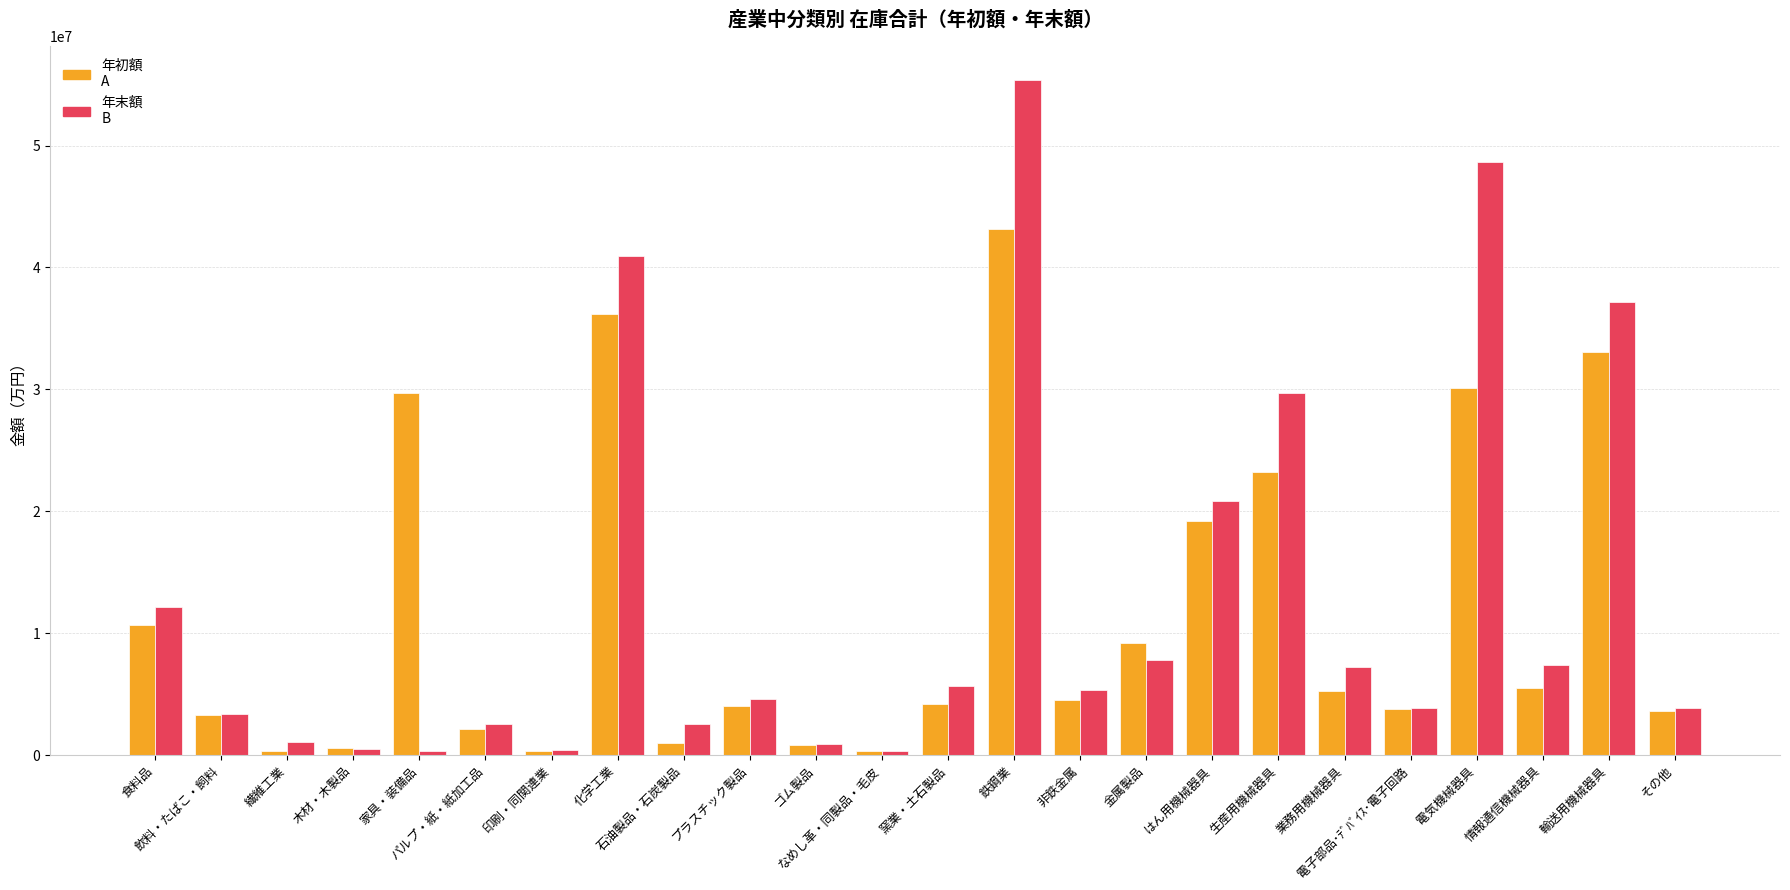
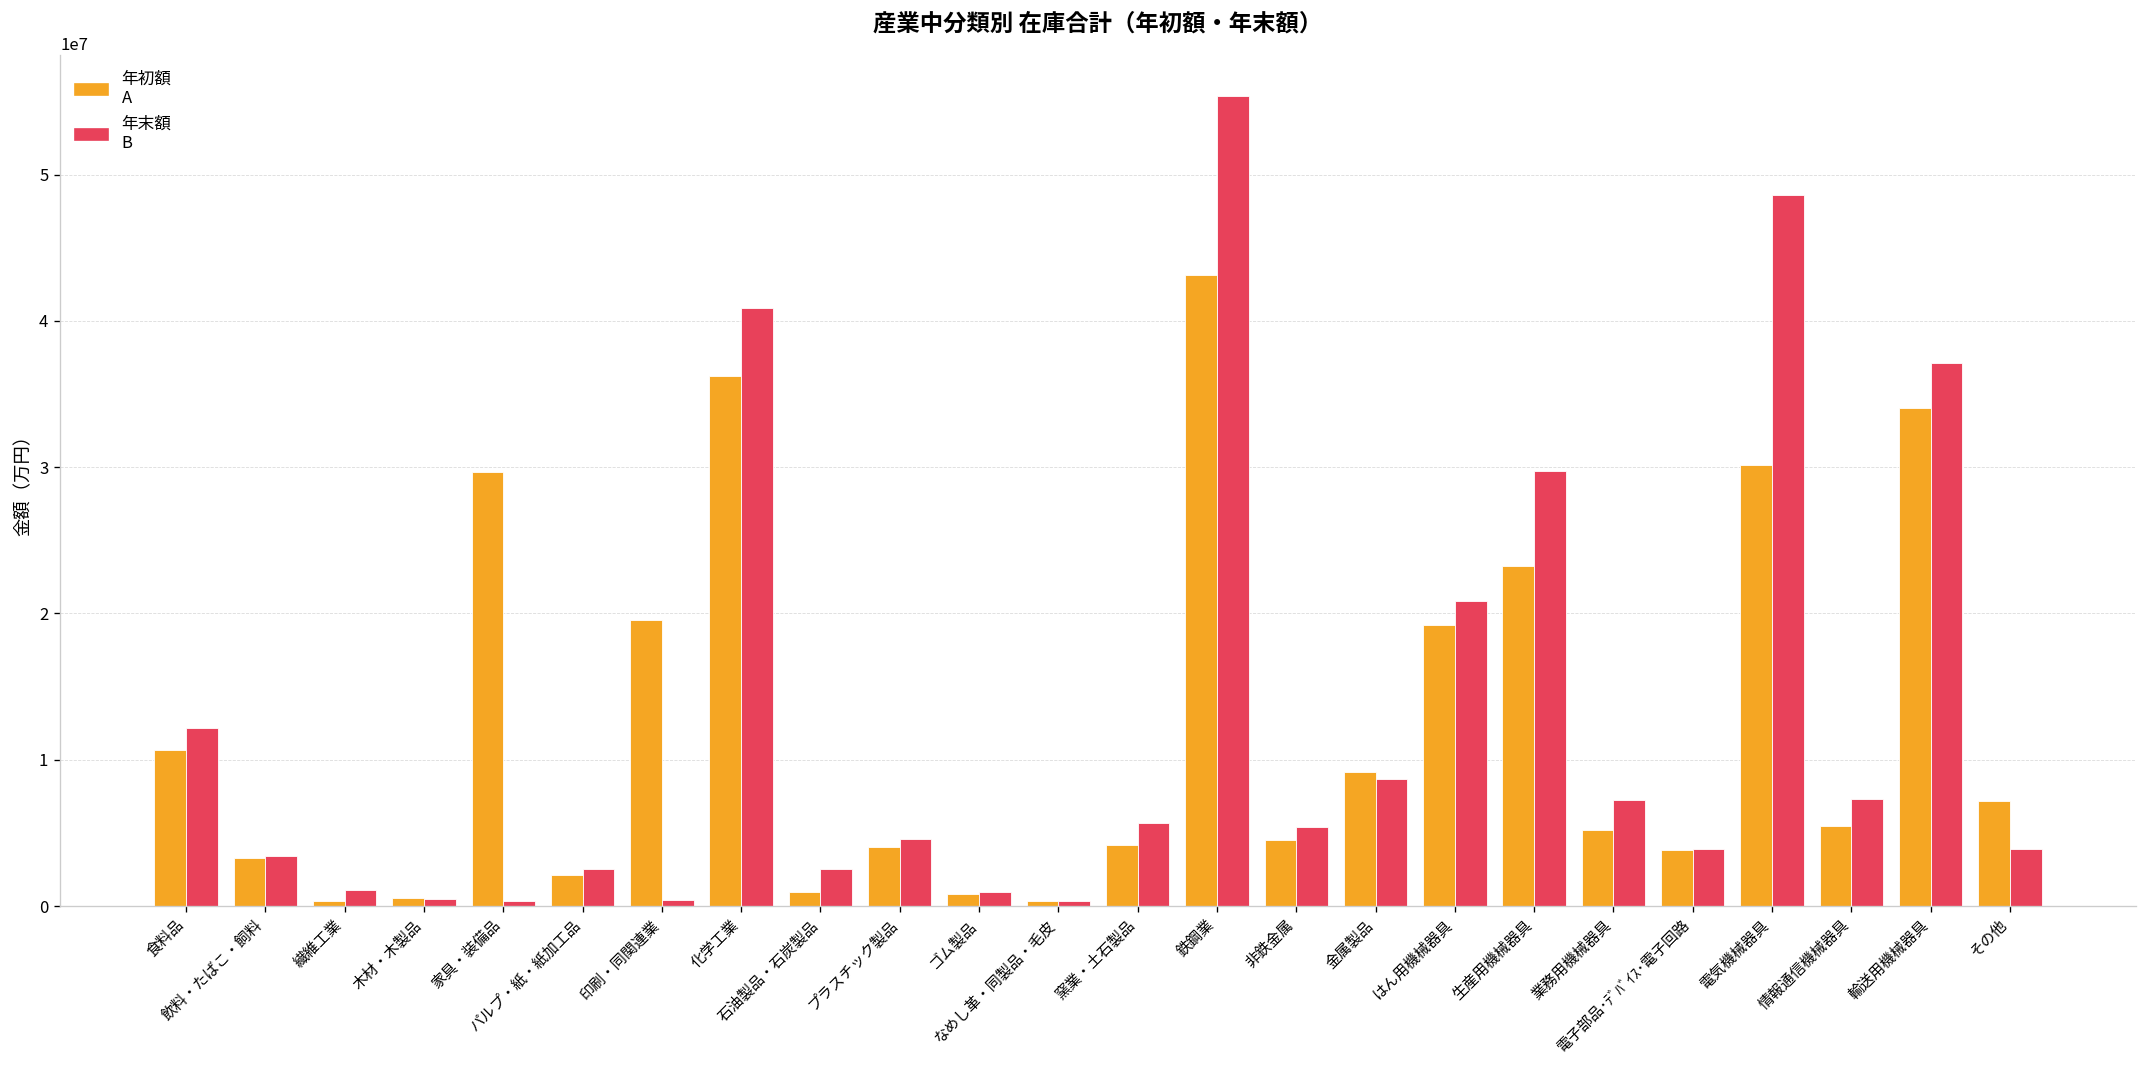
年初額 A, 印刷・同関連業: 400000 -> 19500000
年末額 B, 金属製品: 7800000 -> 8700000
年初額 A, 輸送用機械器具: 33100000 -> 34100000
年初額 A, その他: 3600000 -> 7100000
